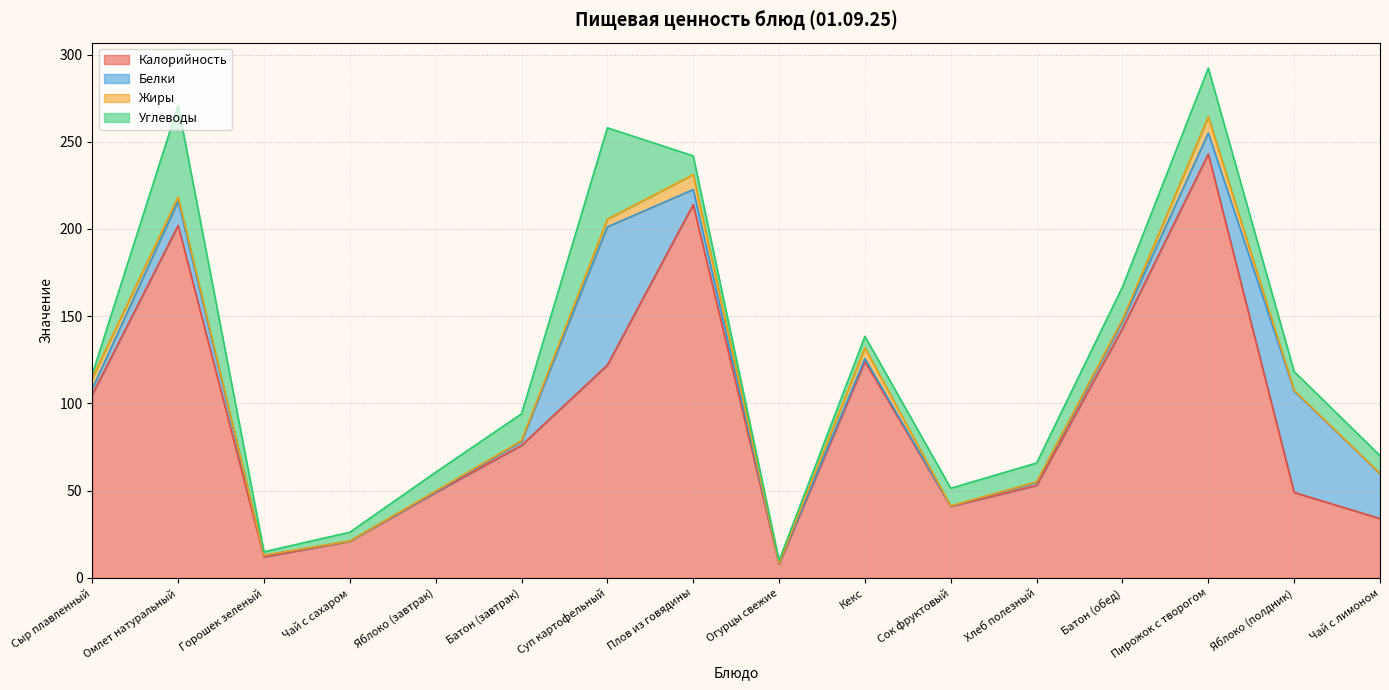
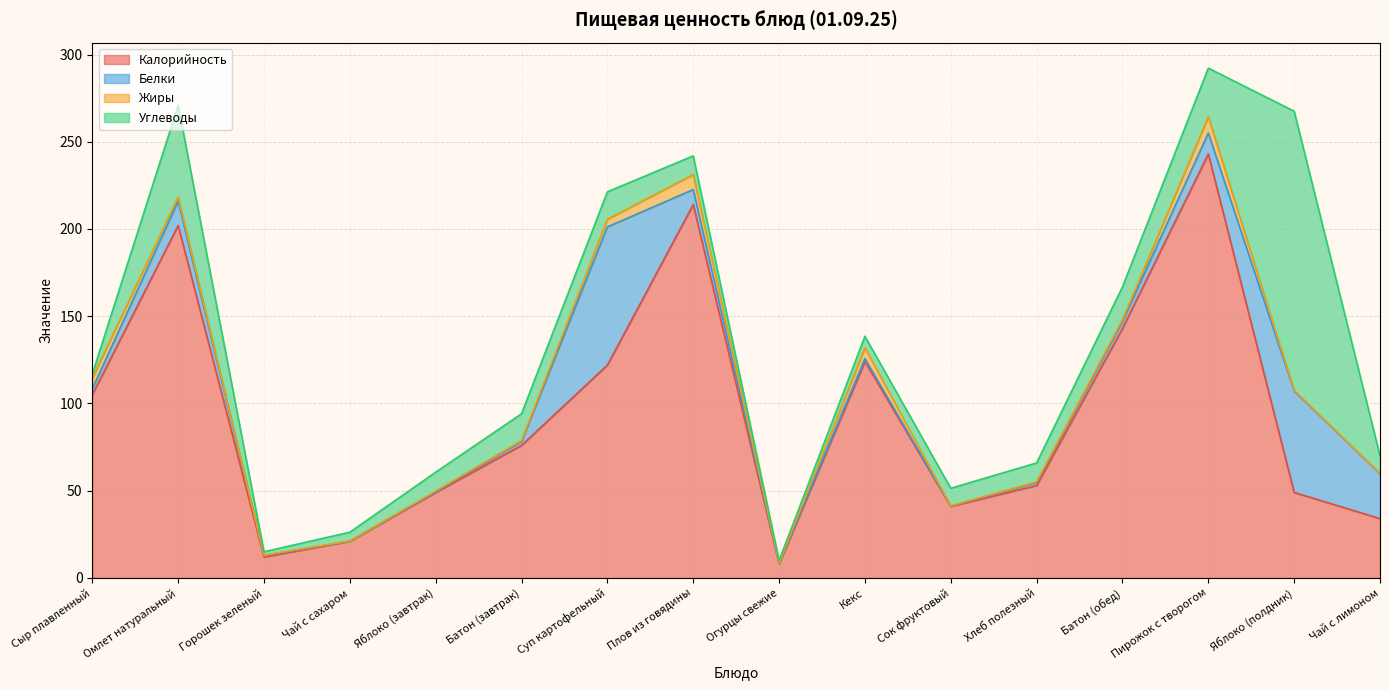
Углеводы, Суп картофельный: 52 -> 16
Углеводы, Яблоко (полдник): 11 -> 160
